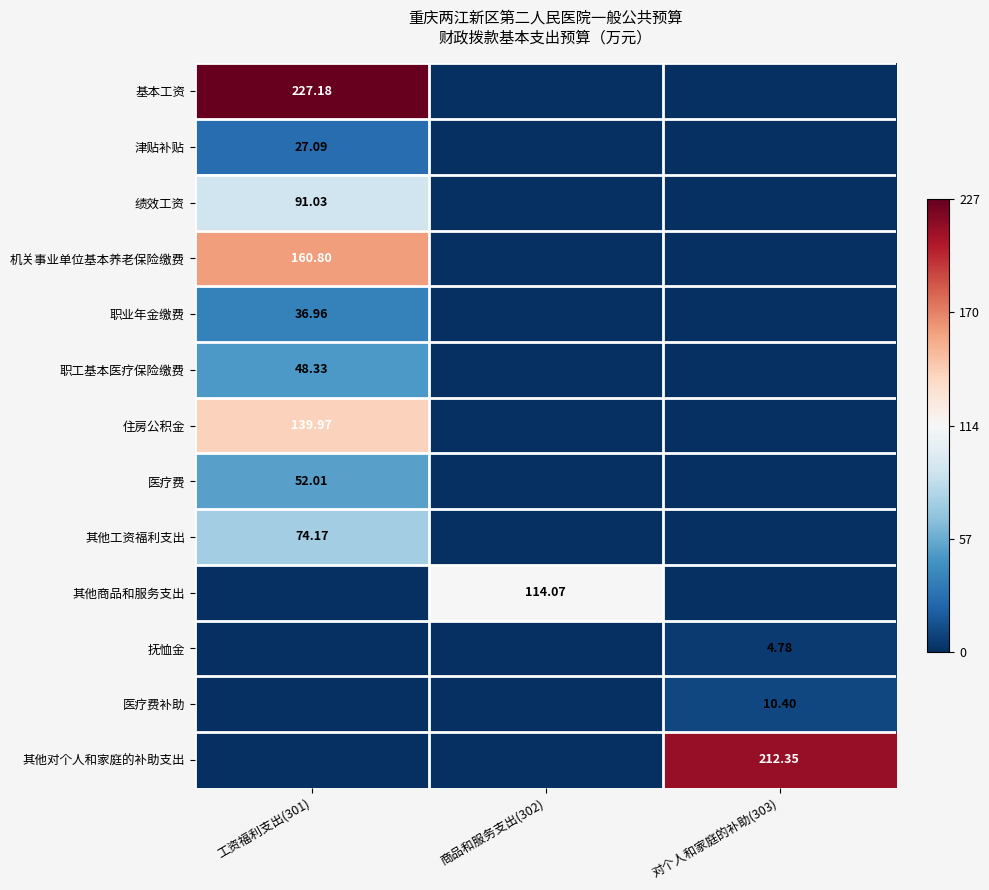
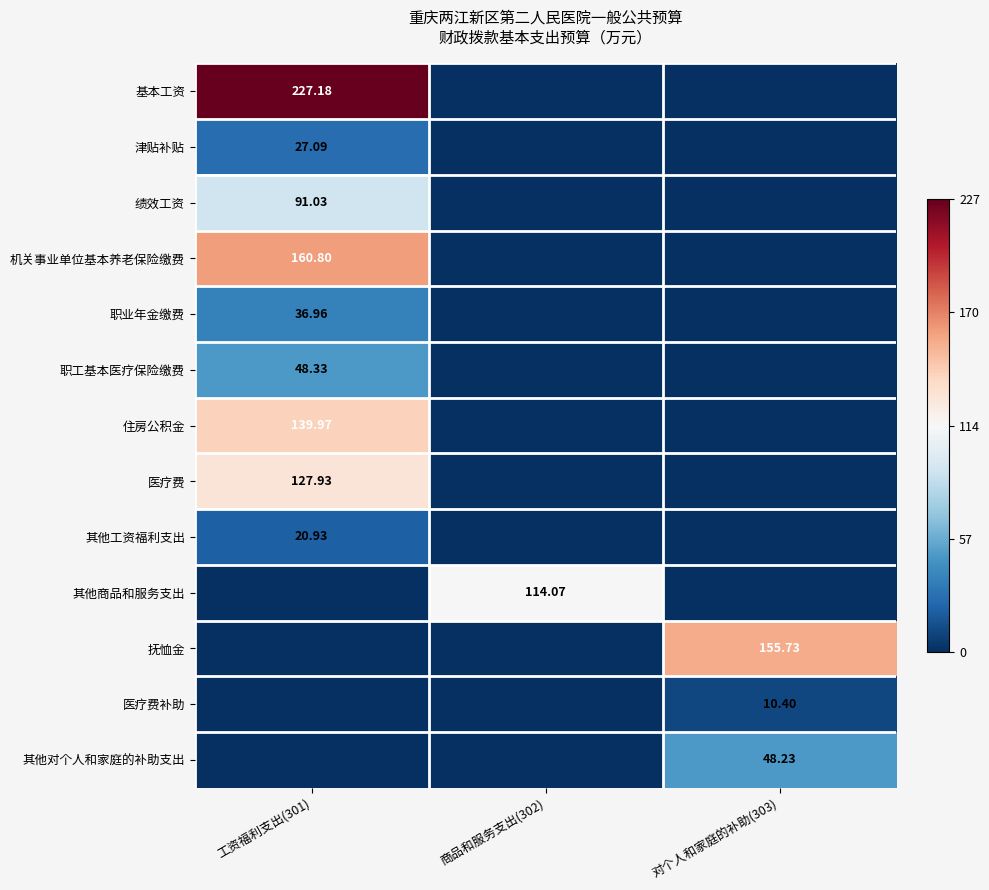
医疗费, 工资福利支出(301): 52.01 -> 127.93
其他工资福利支出, 工资福利支出(301): 74.17 -> 20.93
抚恤金, 对个人和家庭的补助(303): 4.78 -> 155.73
其他对个人和家庭的补助支出, 对个人和家庭的补助(303): 212.35 -> 48.23
